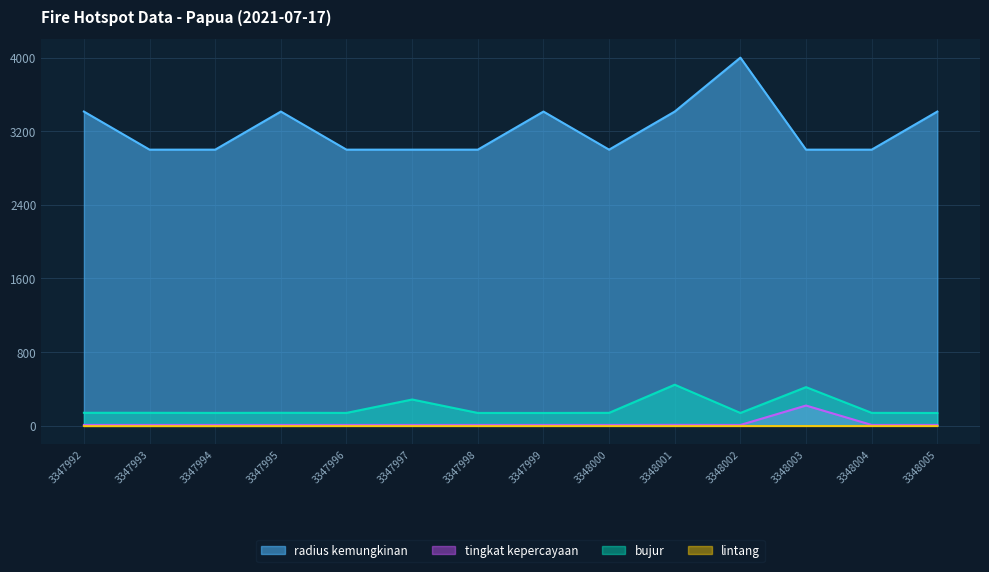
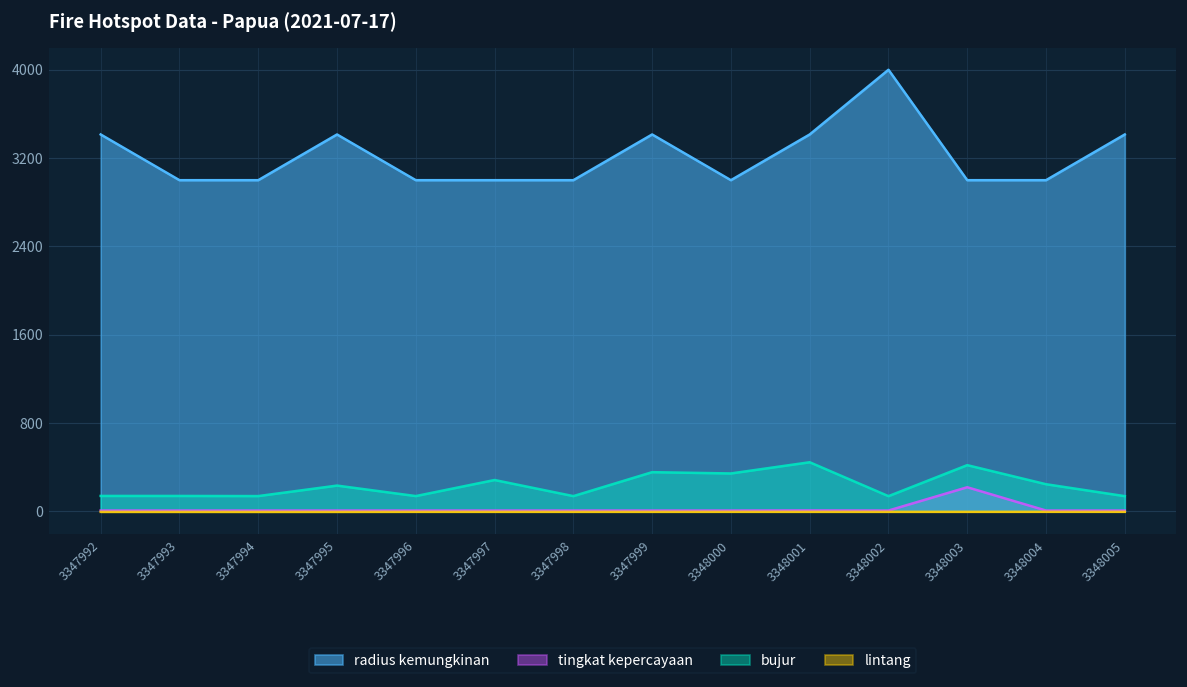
bujur, 3347995: 100 -> 200
bujur, 3347999: 100 -> 400
bujur, 3348000: 100 -> 300
bujur, 3348004: 100 -> 200
